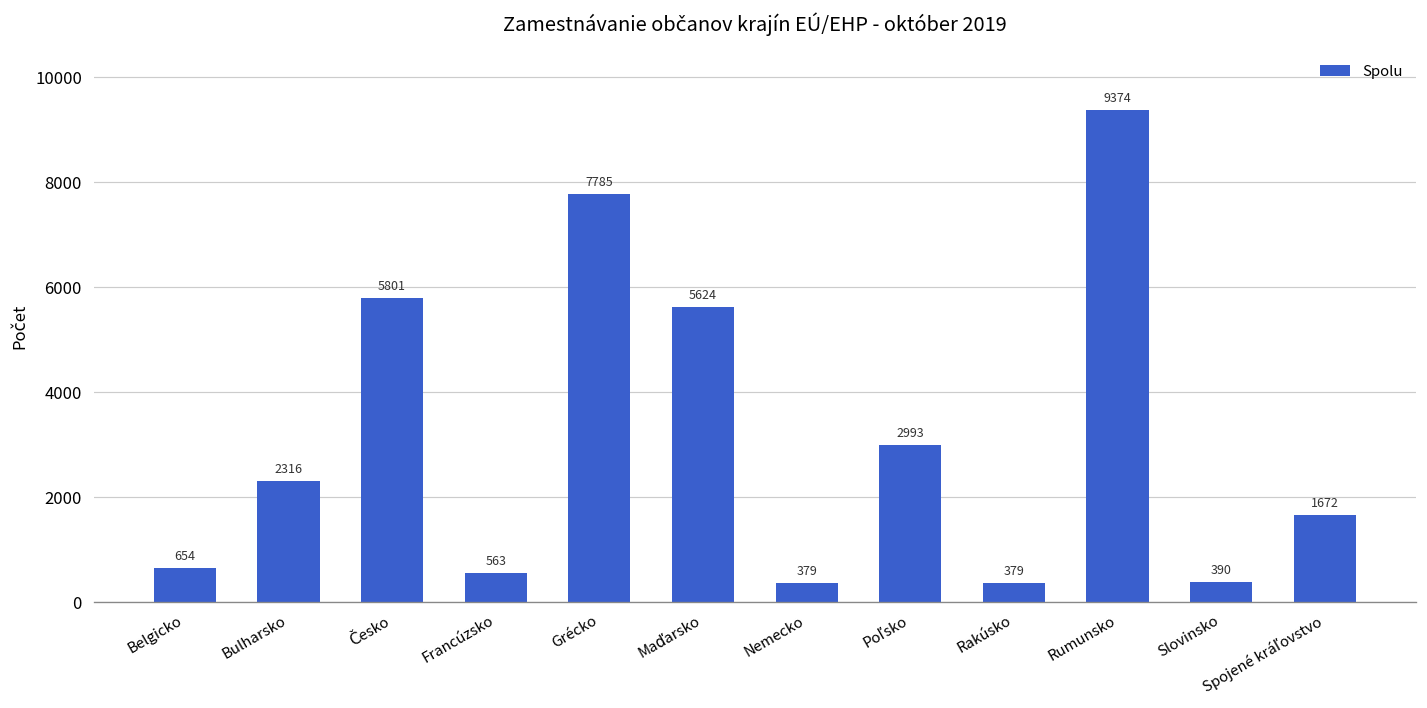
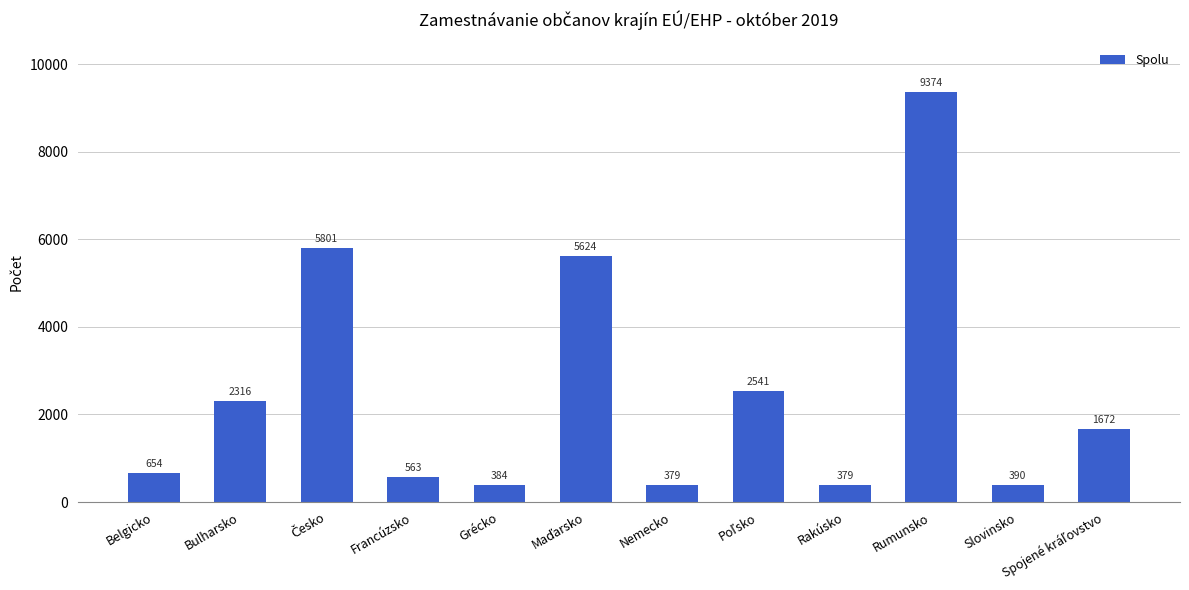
Grécko: 7785 -> 384
Poľsko: 2993 -> 2541
